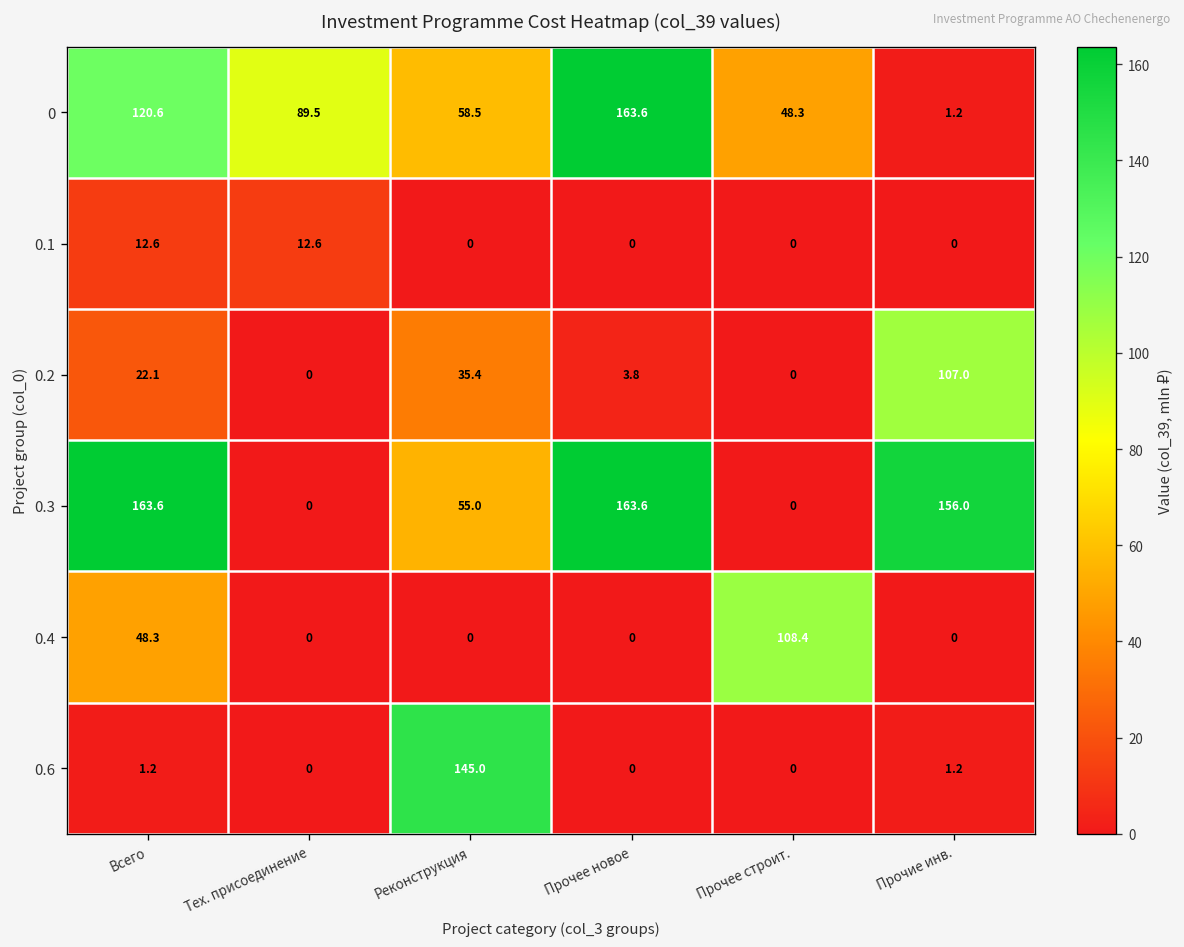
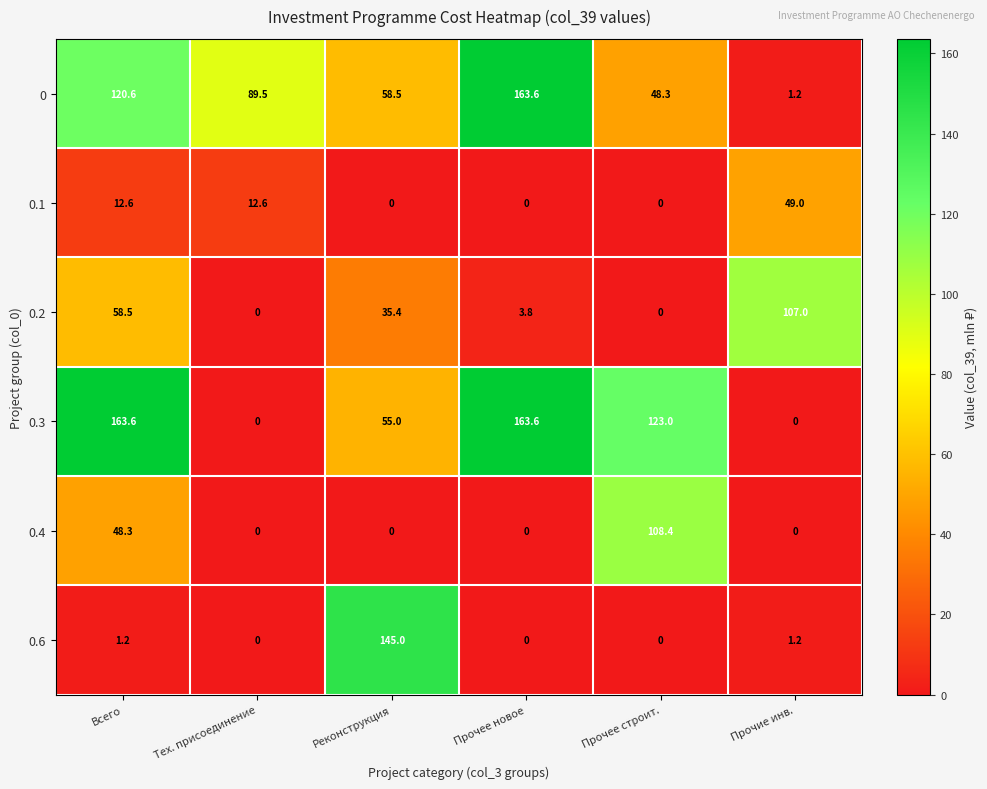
0.1, Прочие инв.: 0 -> 49.0
0.2, Всего: 22.1 -> 58.5
0.3, Прочее строит.: 0 -> 123.0
0.3, Прочие инв.: 156.0 -> 0
